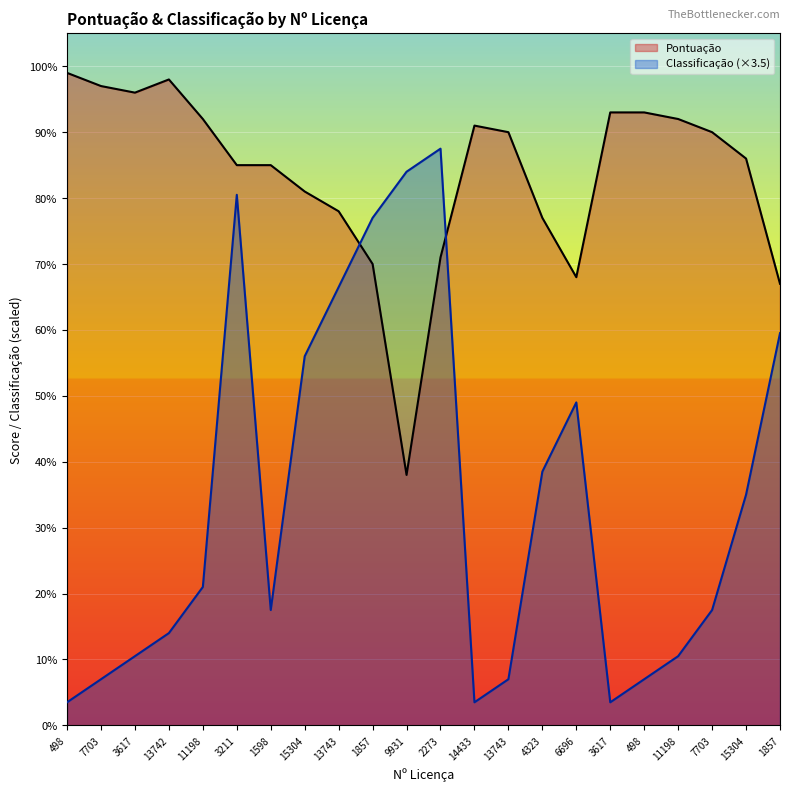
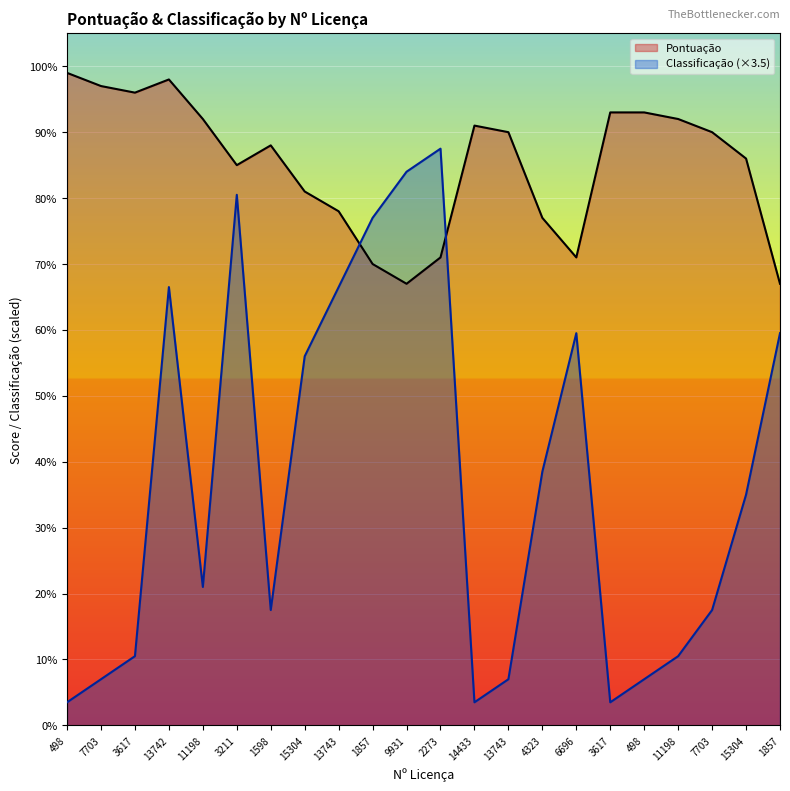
Classificação (×3.5), 13742: 14% -> 67%
Pontuação, 1598: 85% -> 88%
Pontuação, 9931: 38% -> 67%
Pontuação, 6696: 68% -> 71%
Classificação (×3.5), 6696: 49% -> 60%
